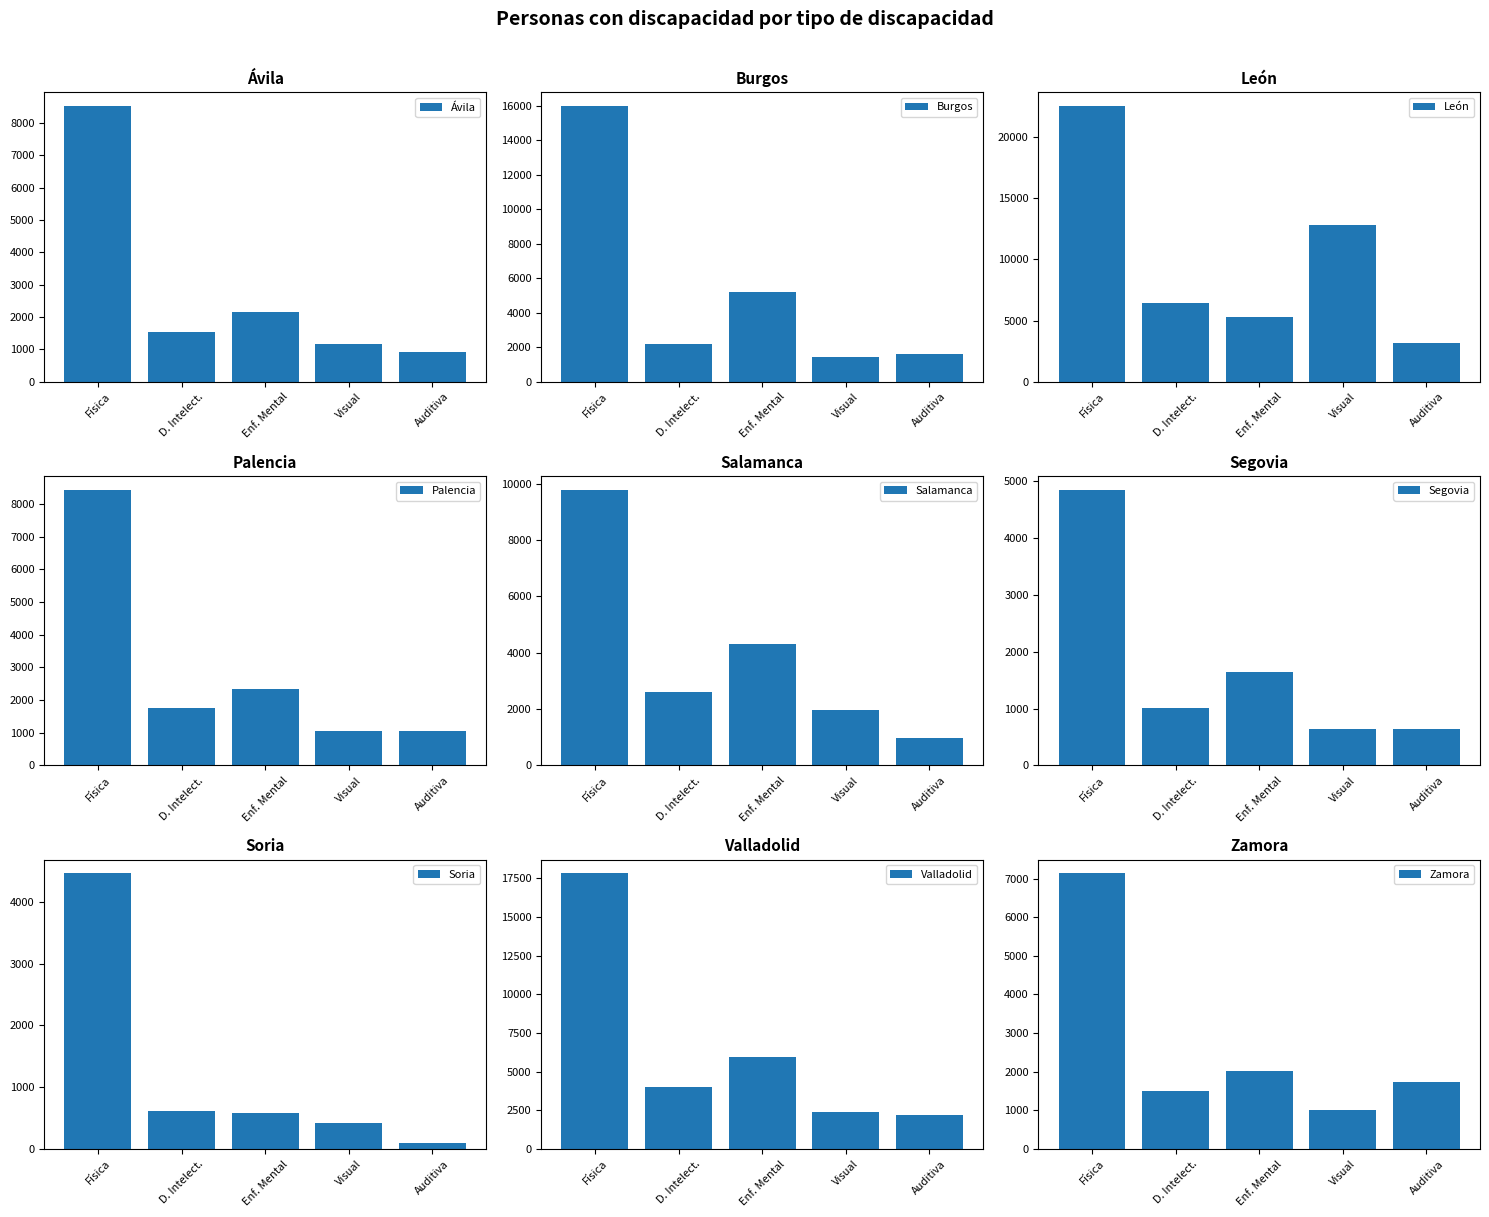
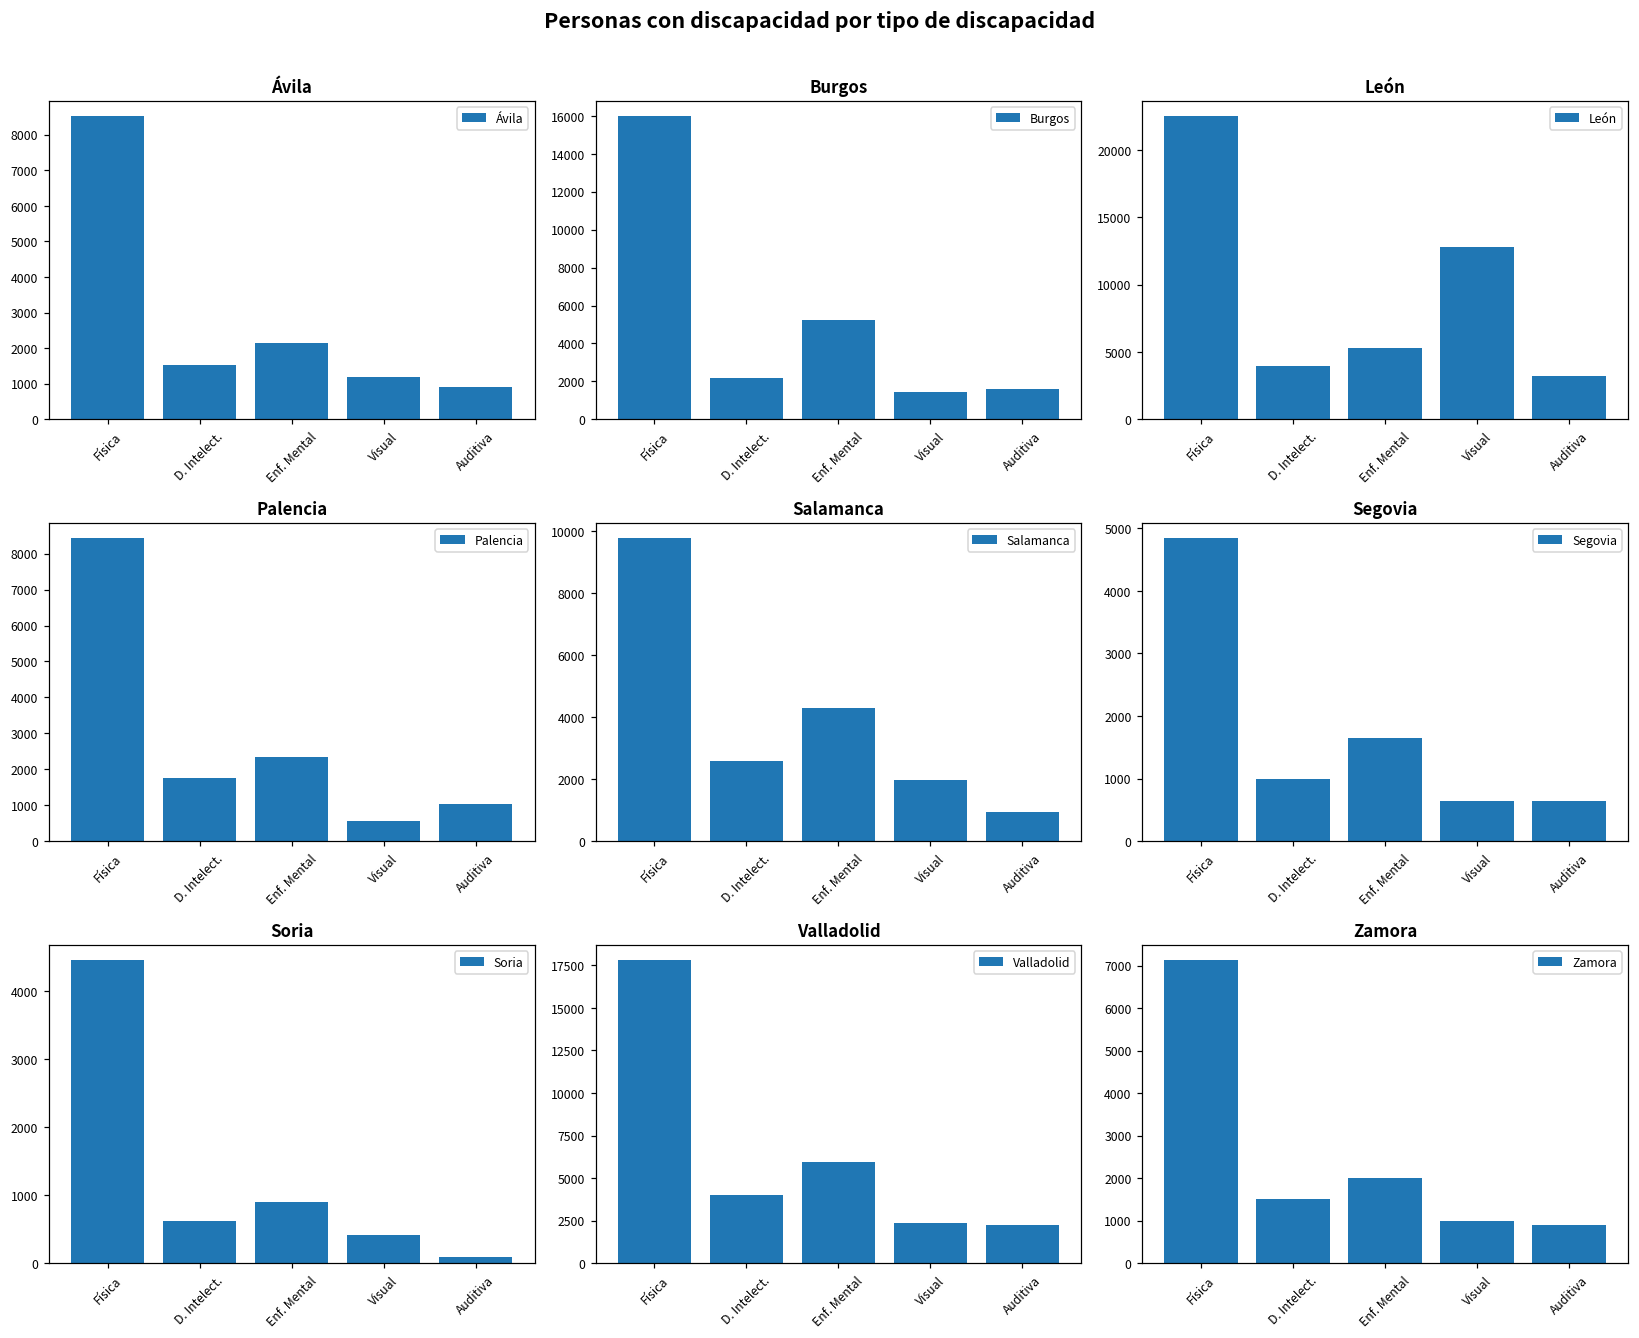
León, D. Intelect.: 6500 -> 4000
Palencia, Visual: 1000 -> 600
Soria, Enf. Mental: 600 -> 900
Zamora, Auditiva: 1700 -> 900
